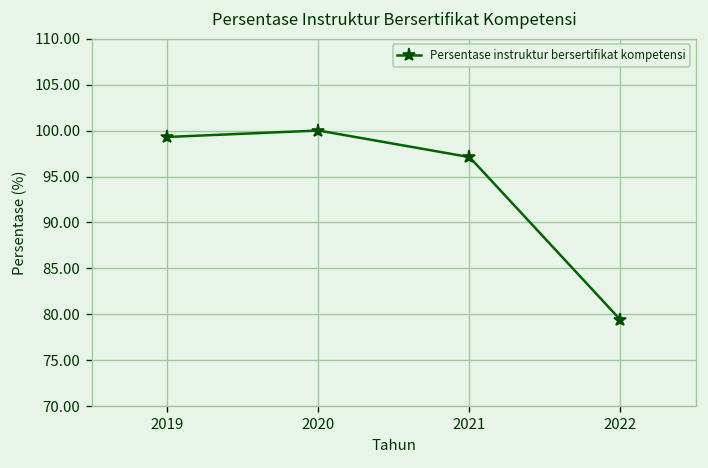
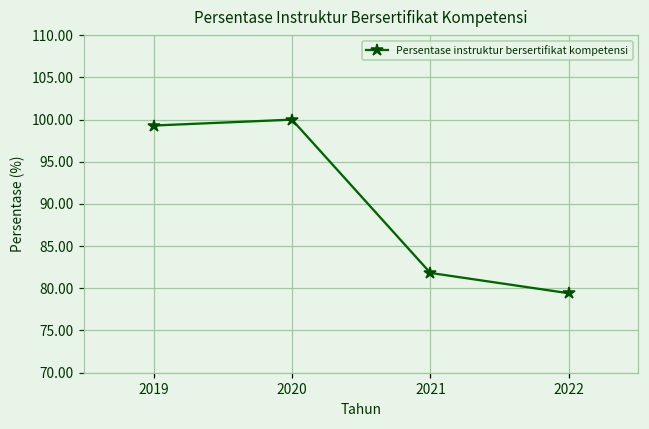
2021: 97 -> 82
